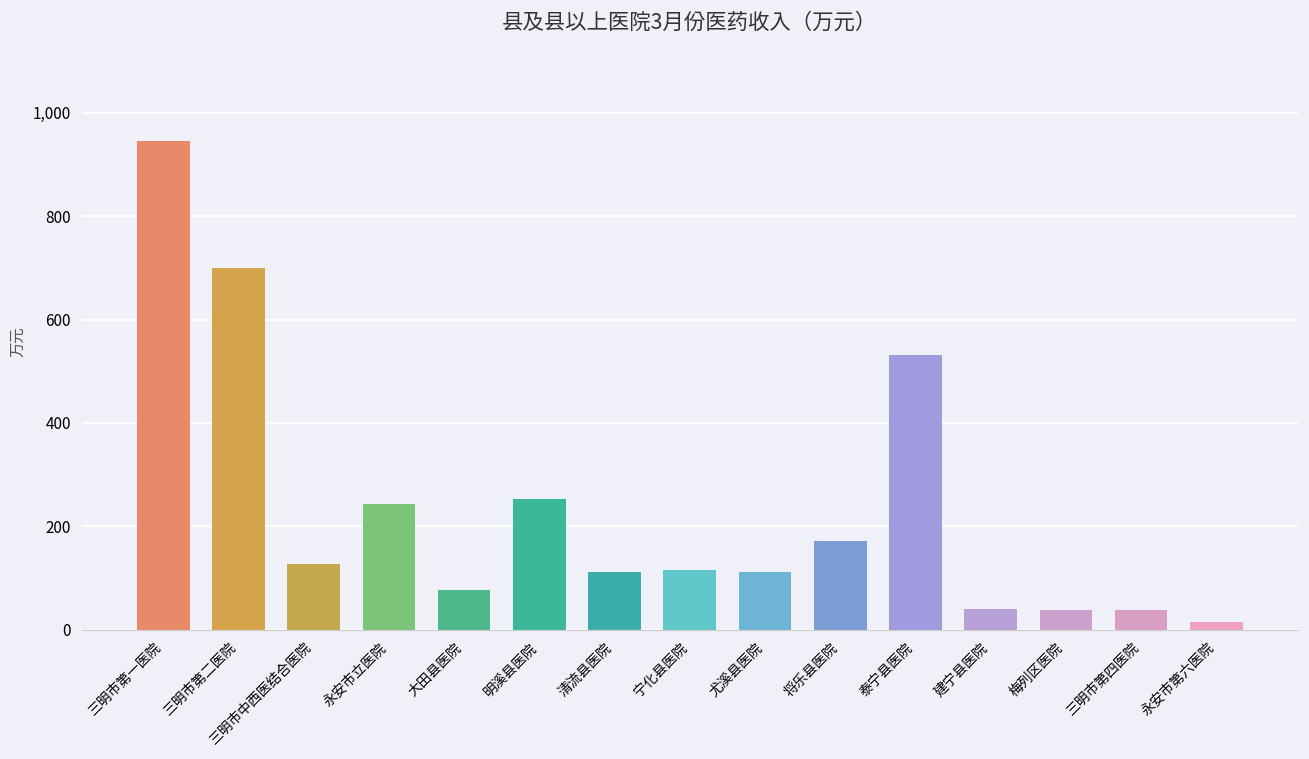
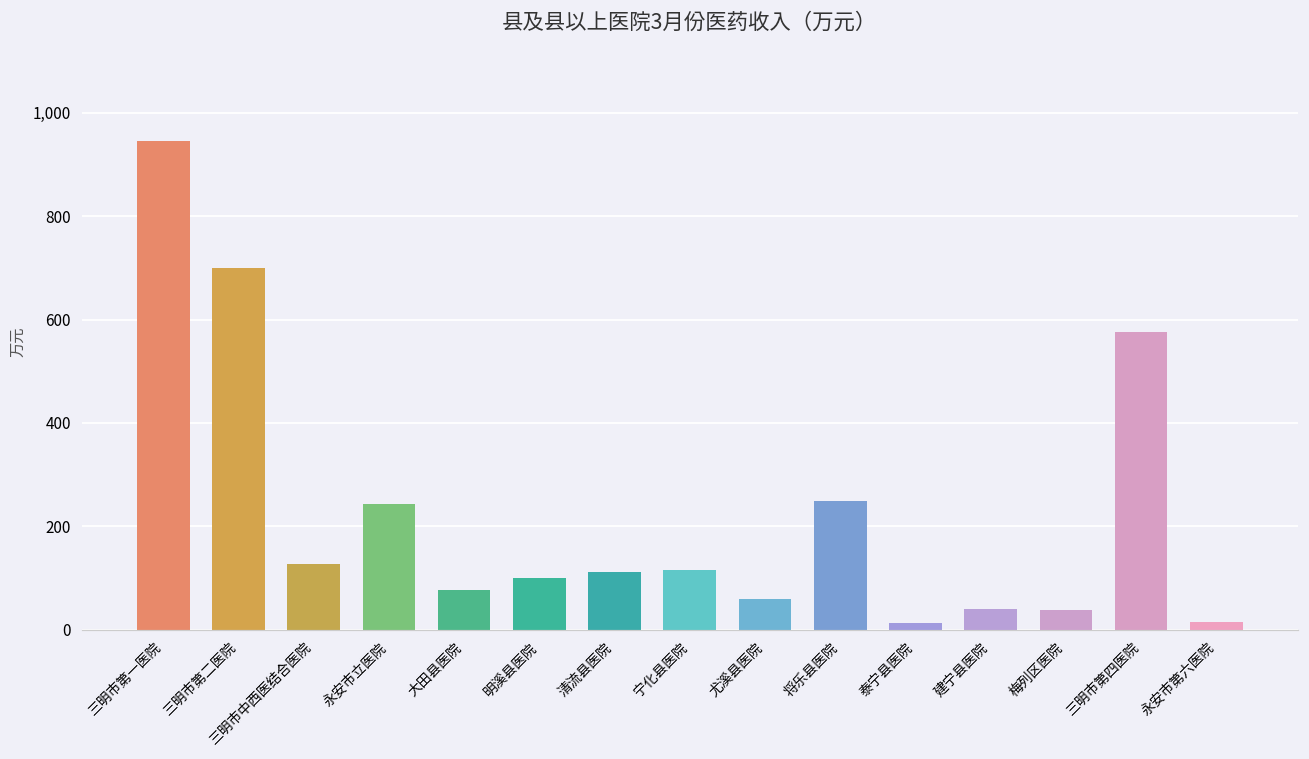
明溪县医院: 250 -> 100
尤溪县医院: 110 -> 60
将乐县医院: 170 -> 250
泰宁县医院: 530 -> 10
三明市第四医院: 40 -> 580
